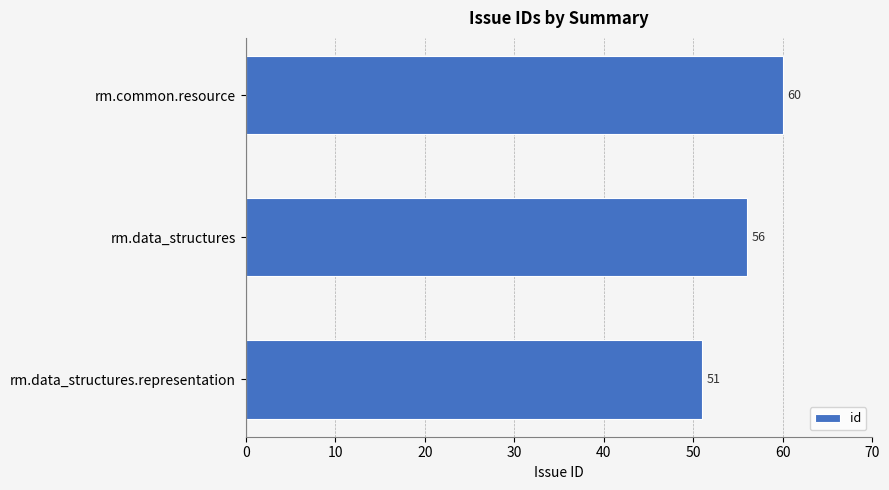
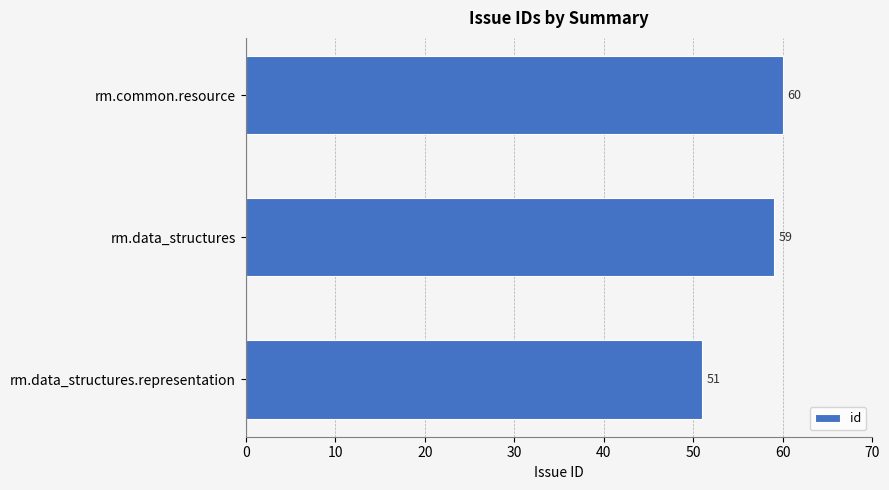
rm.data_structures: 56 -> 59
